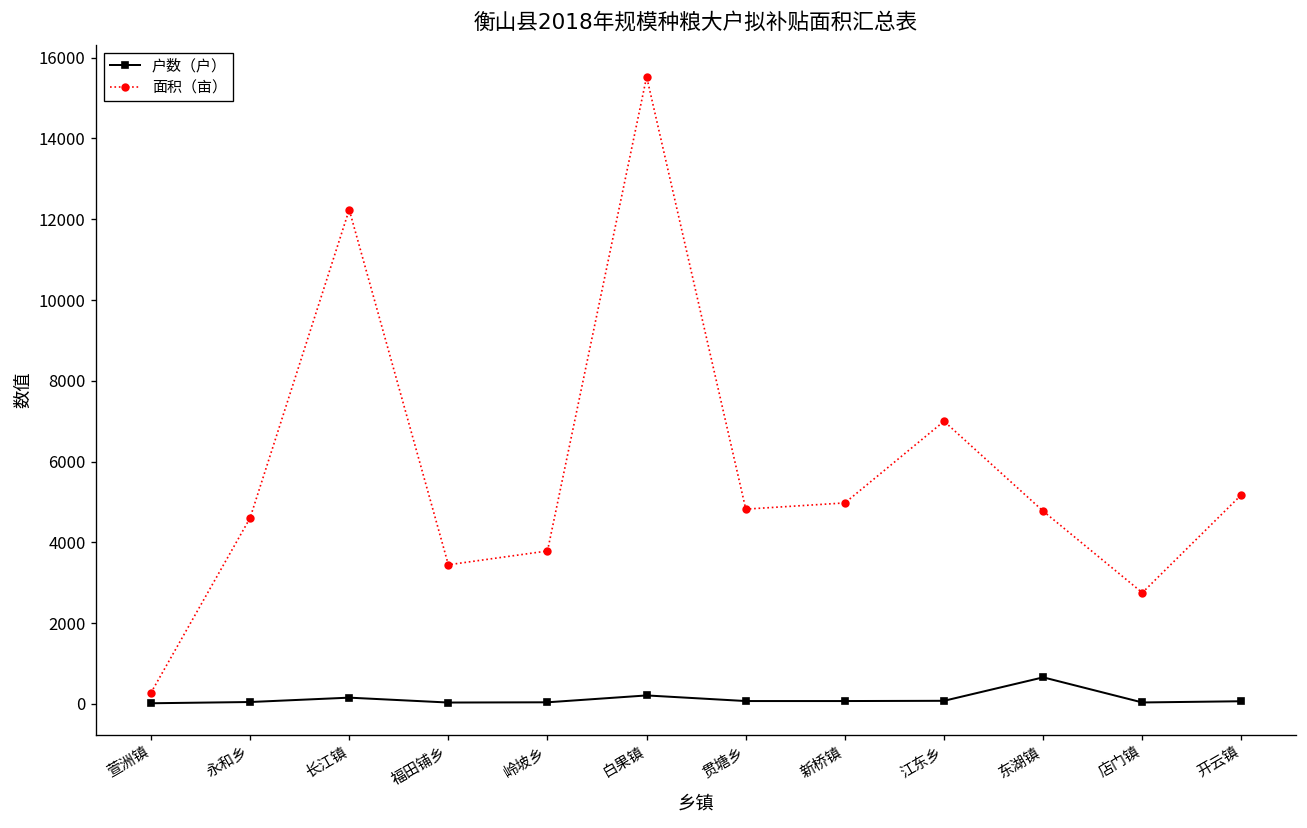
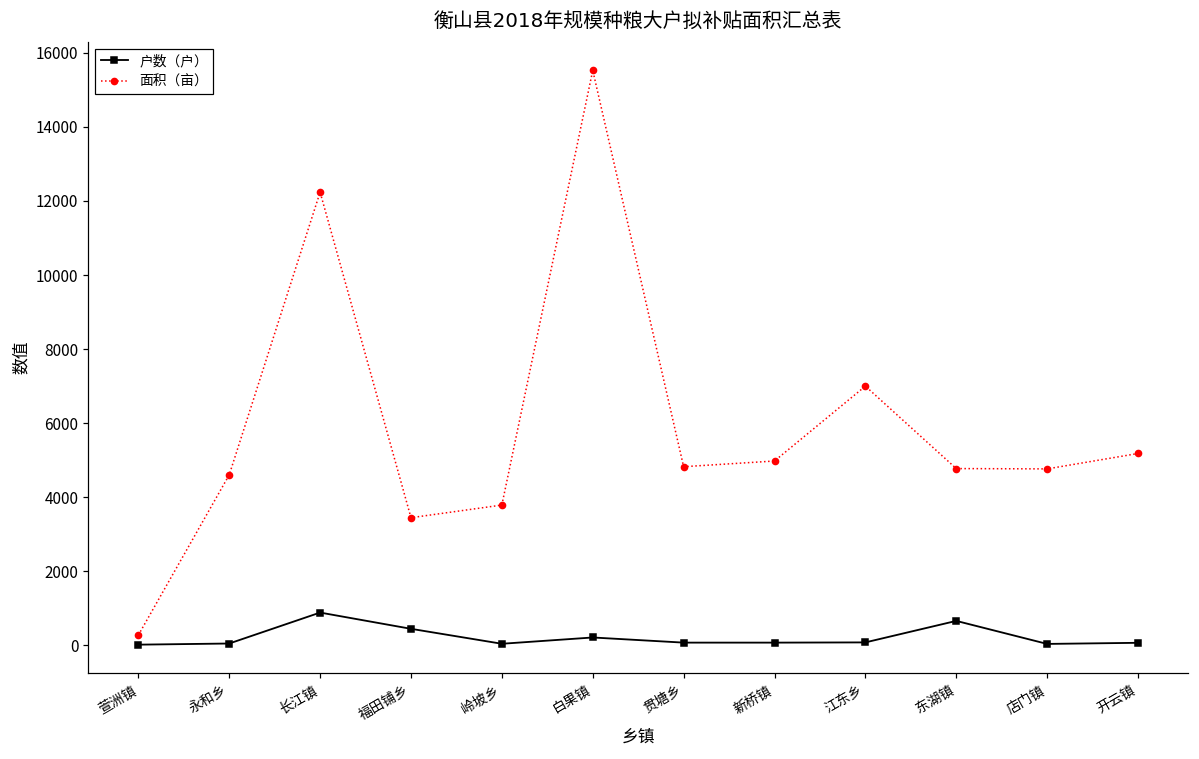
户数（户）, 长江镇: 200 -> 900
户数（户）, 福田铺乡: 0 -> 400
面积（亩）, 店门镇: 2800 -> 4800
